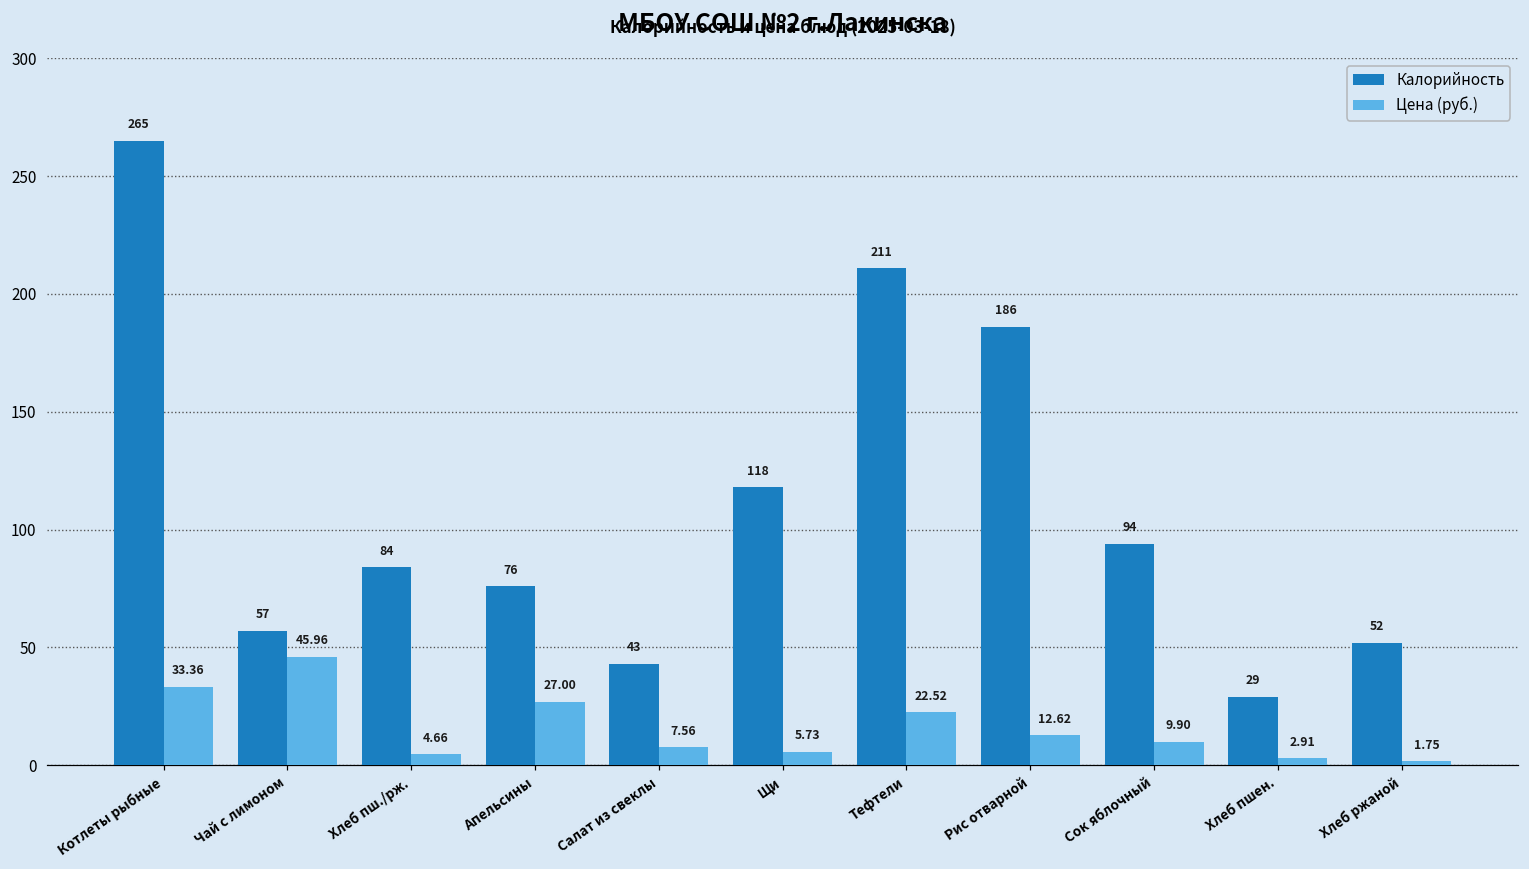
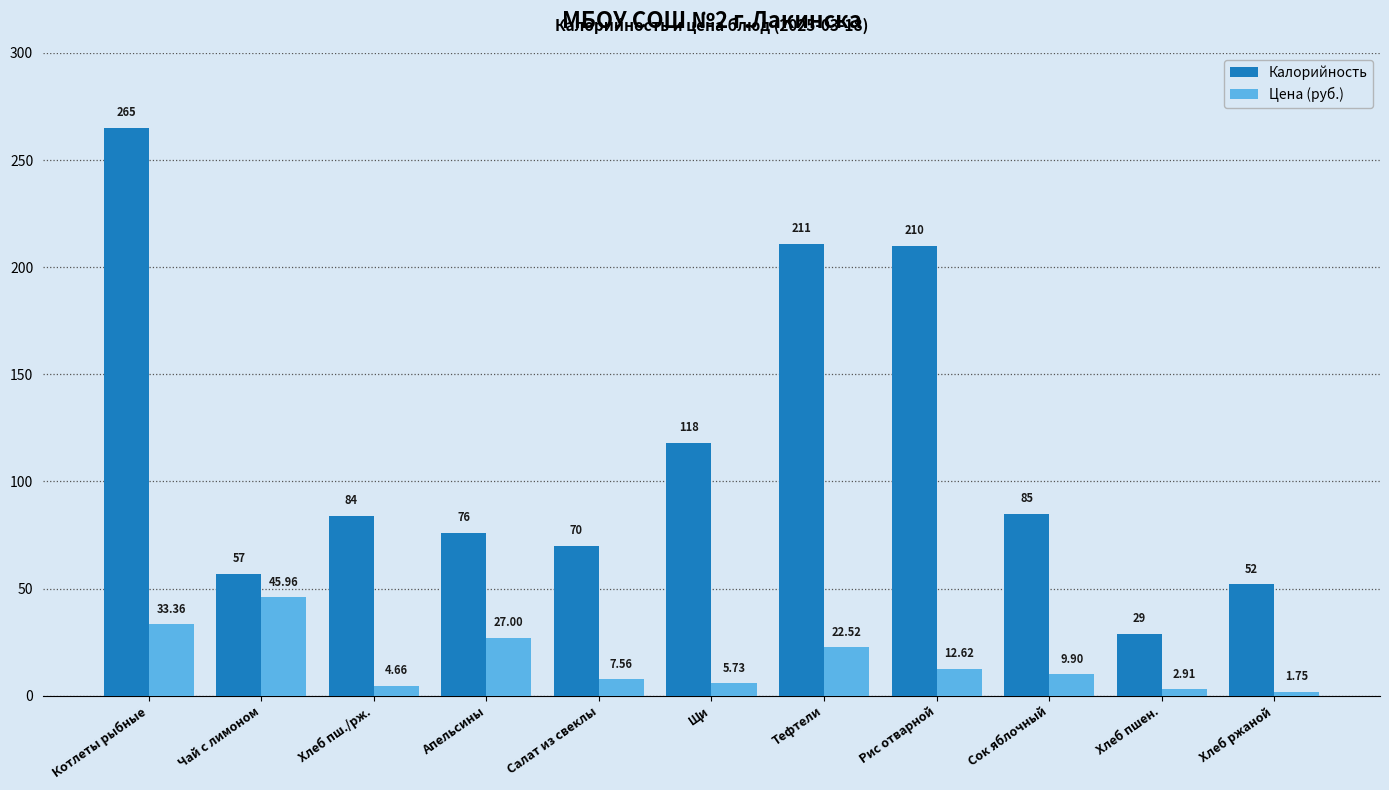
Калорийность, Салат из свеклы: 43 -> 70
Калорийность, Рис отварной: 186 -> 210
Калорийность, Сок яблочный: 94 -> 85
